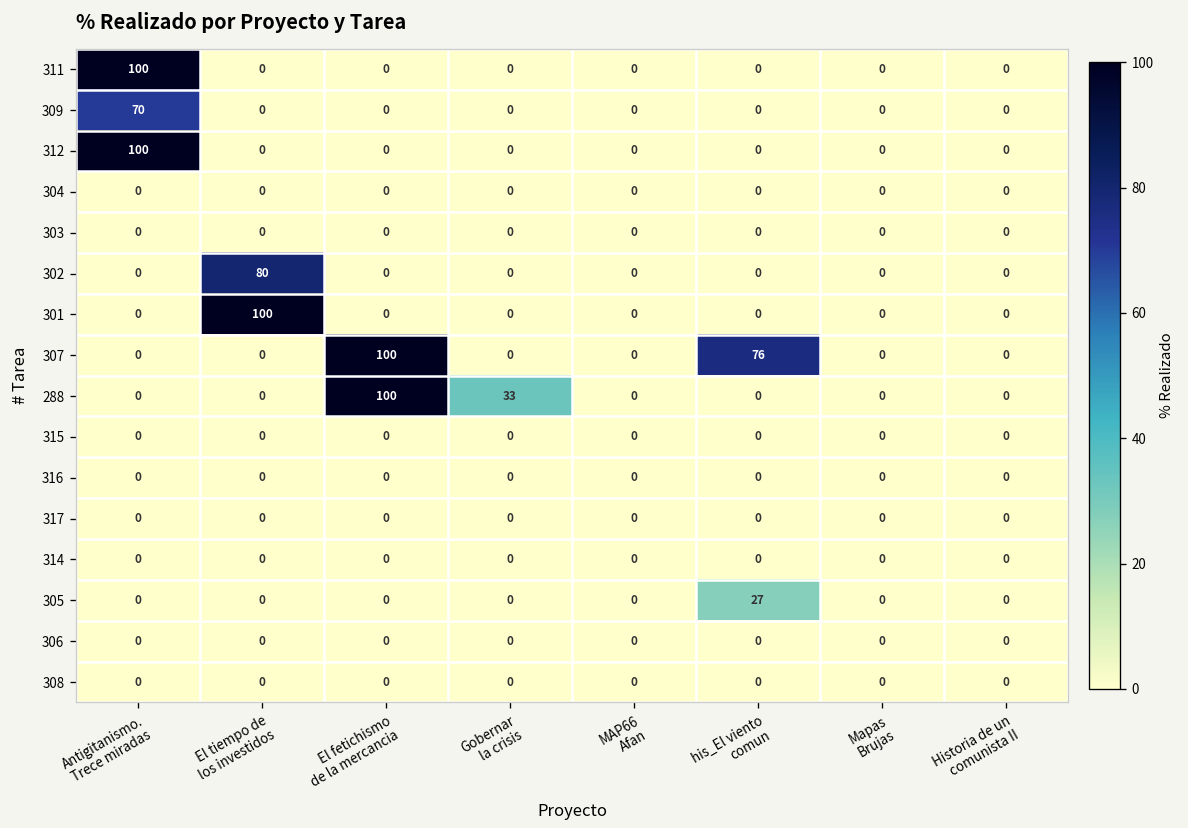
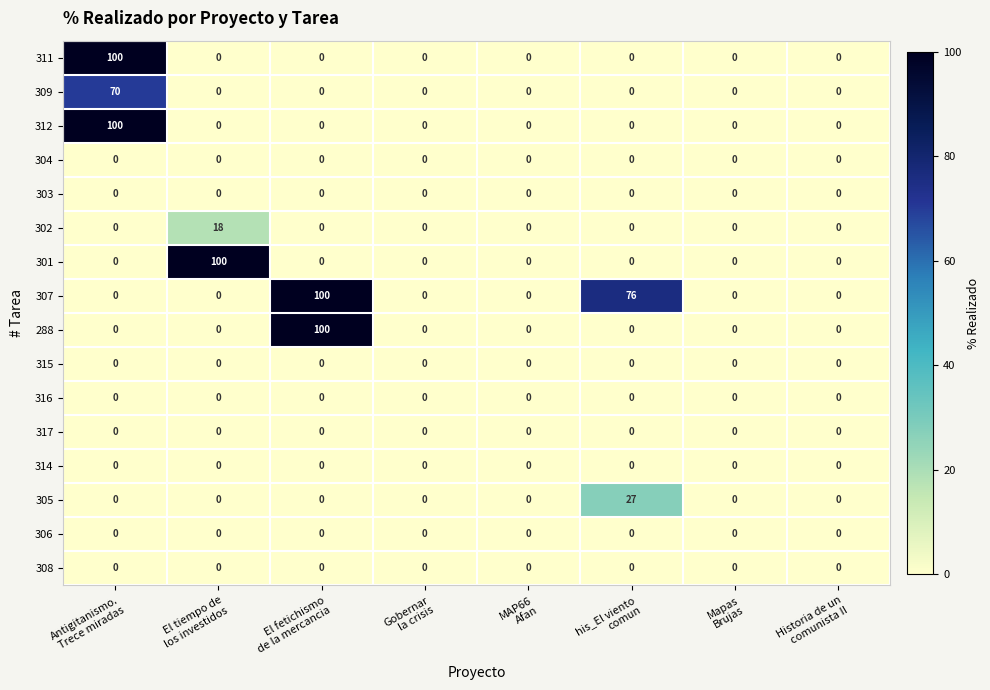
302, El tiempo de los investidos: 80 -> 18
288, Gobernar la crisis: 33 -> 0
